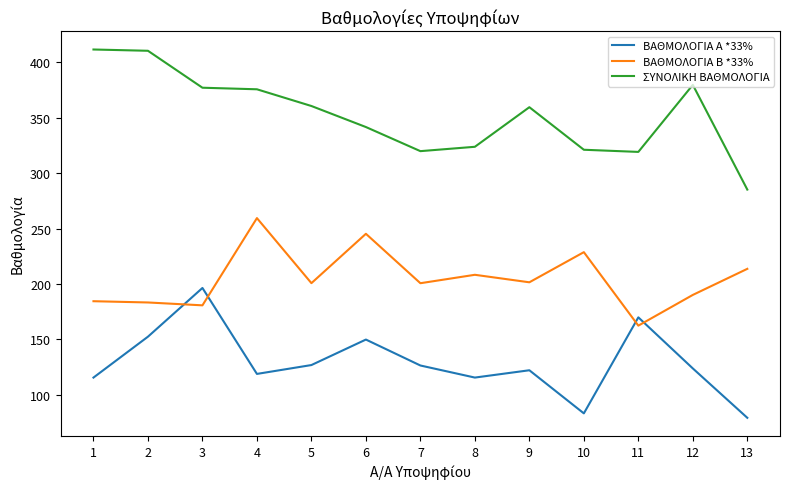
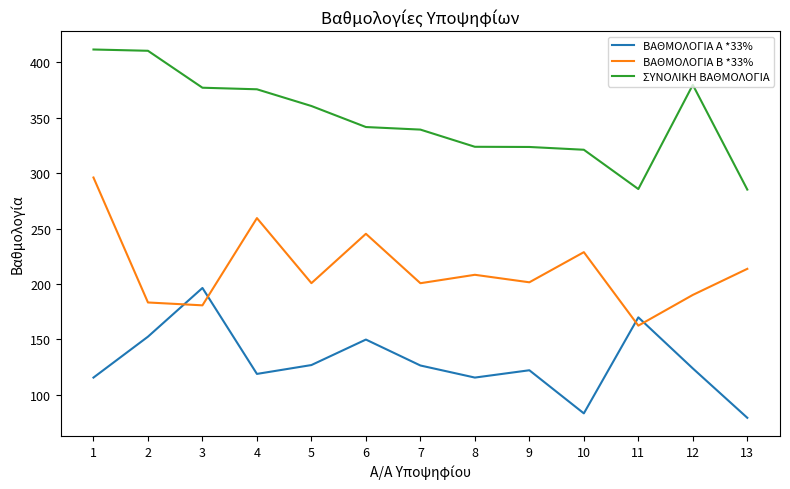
ΒΑΘΜΟΛΟΓΙΑ Β *33%, 1: 184 -> 296
ΣΥΝΟΛΙΚΗ ΒΑΘΜΟΛΟΓΙΑ, 7: 320 -> 339
ΣΥΝΟΛΙΚΗ ΒΑΘΜΟΛΟΓΙΑ, 9: 359 -> 324
ΣΥΝΟΛΙΚΗ ΒΑΘΜΟΛΟΓΙΑ, 11: 319 -> 286
